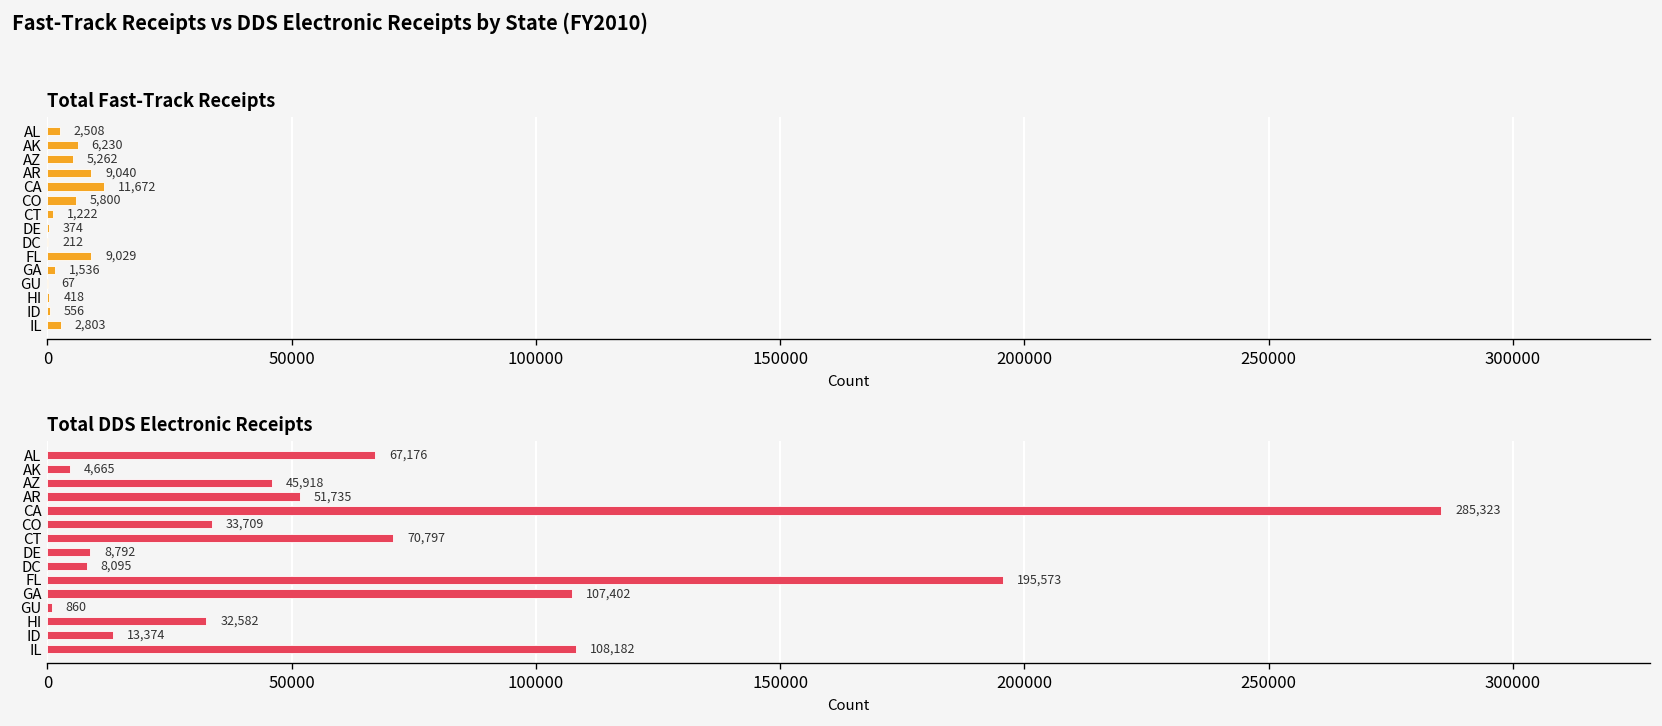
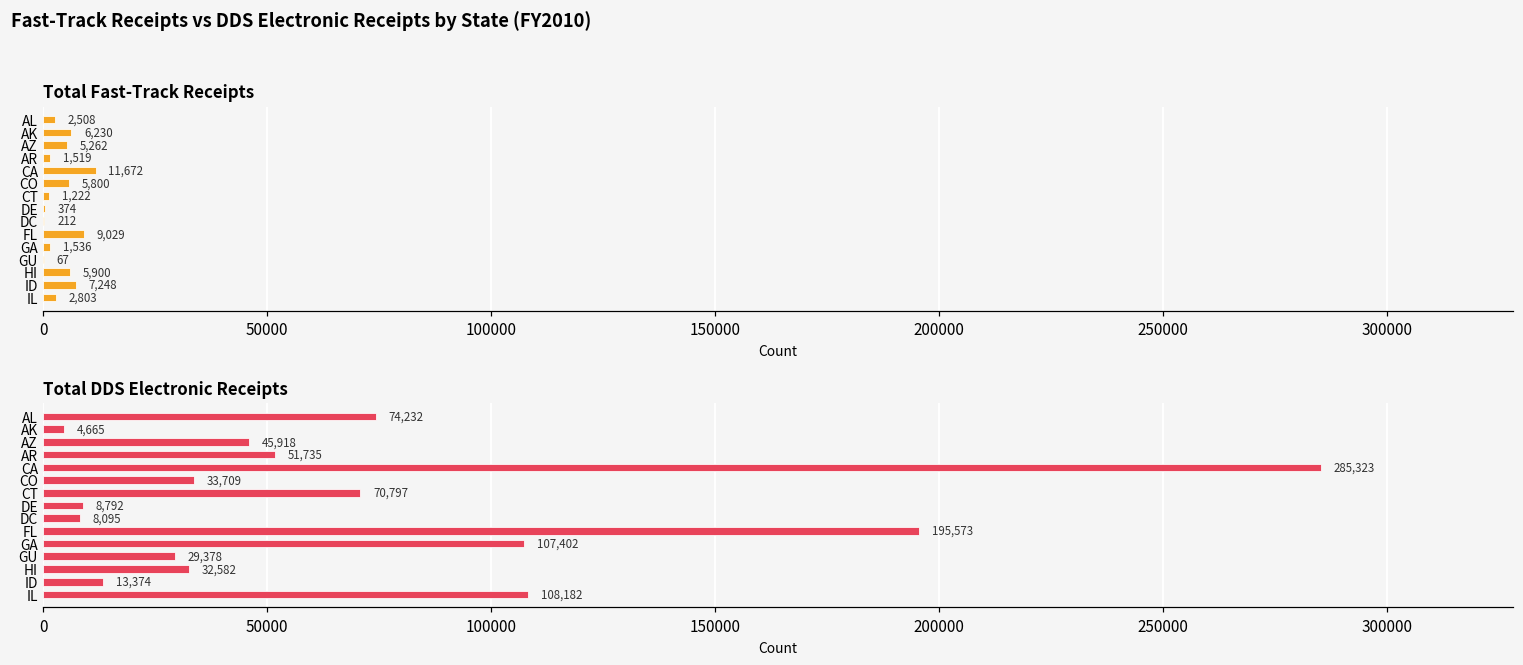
Total Fast-Track Receipts, AR: 9,040 -> 1,519
Total Fast-Track Receipts, HI: 418 -> 5,900
Total Fast-Track Receipts, ID: 556 -> 7,248
Total DDS Electronic Receipts, AL: 67,176 -> 74,232
Total DDS Electronic Receipts, GU: 860 -> 29,378
